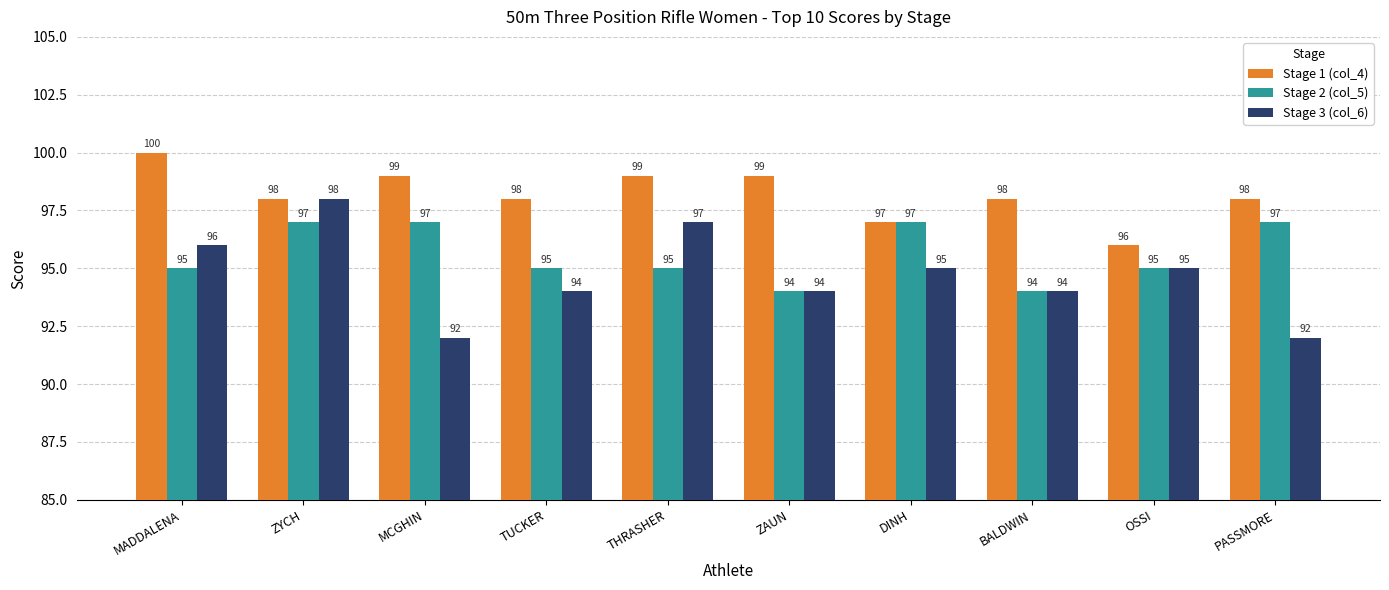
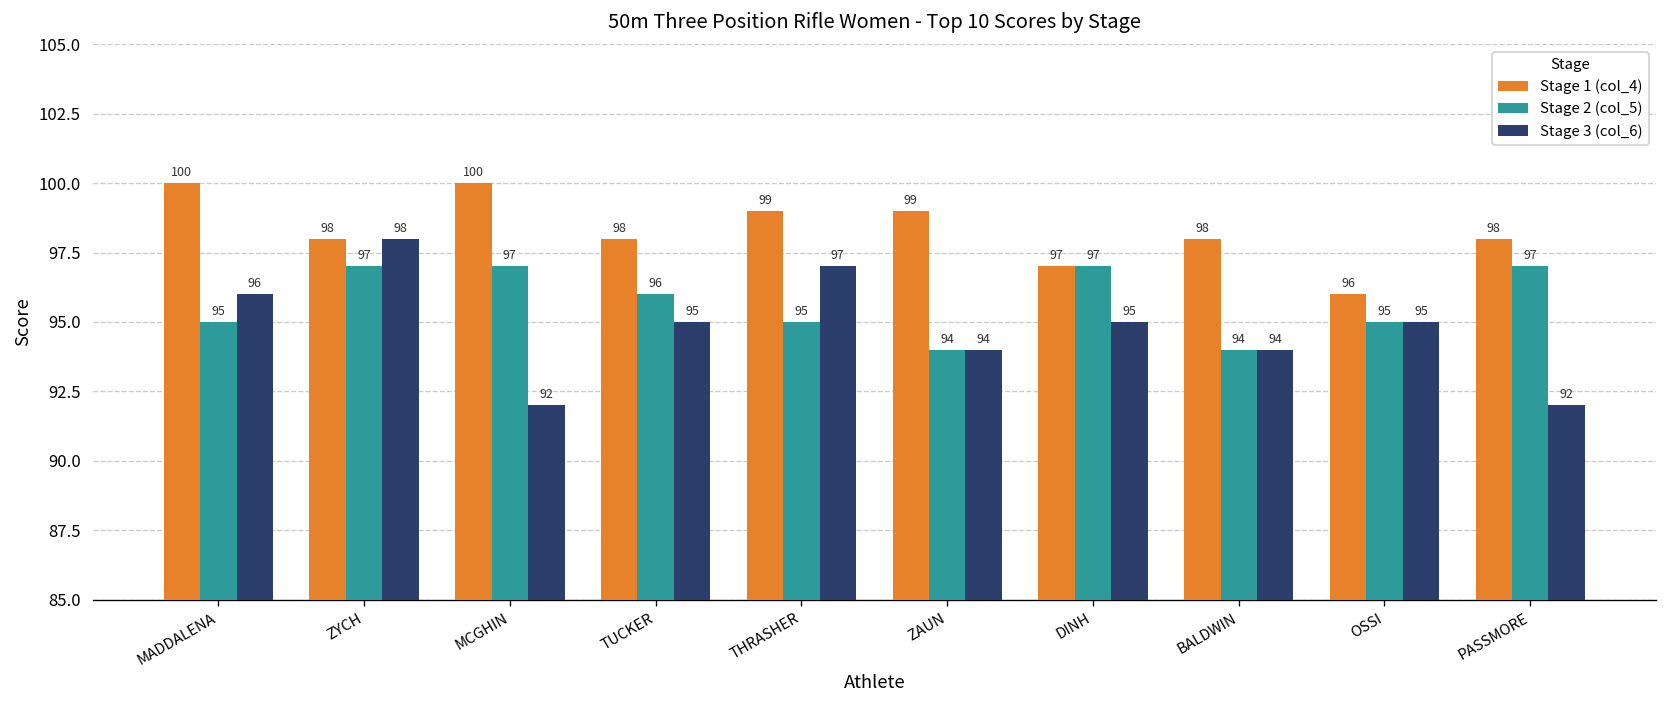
Stage 1 (col_4), MCGHIN: 99 -> 100
Stage 2 (col_5), TUCKER: 95 -> 96
Stage 3 (col_6), TUCKER: 94 -> 95
